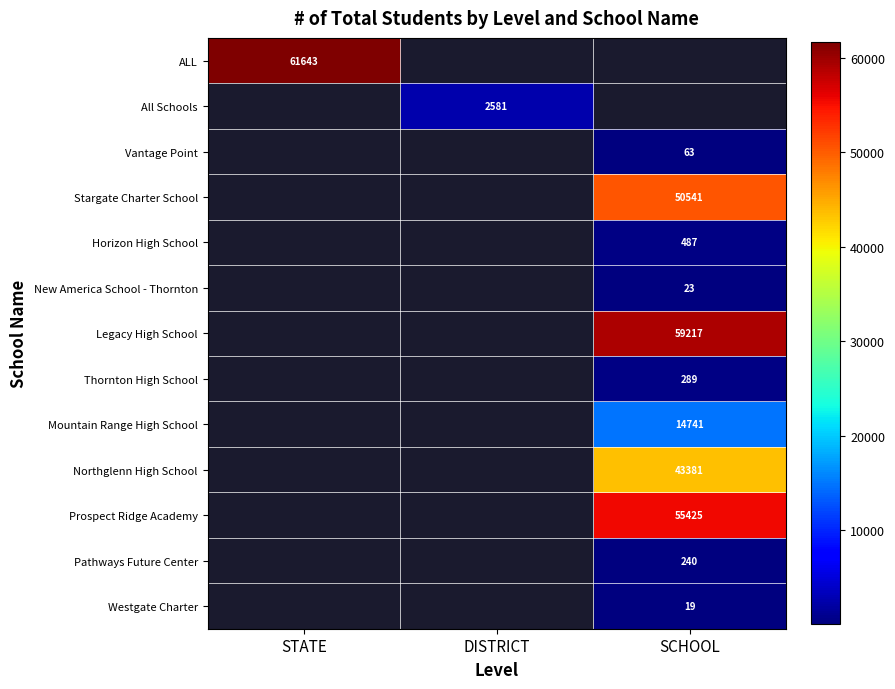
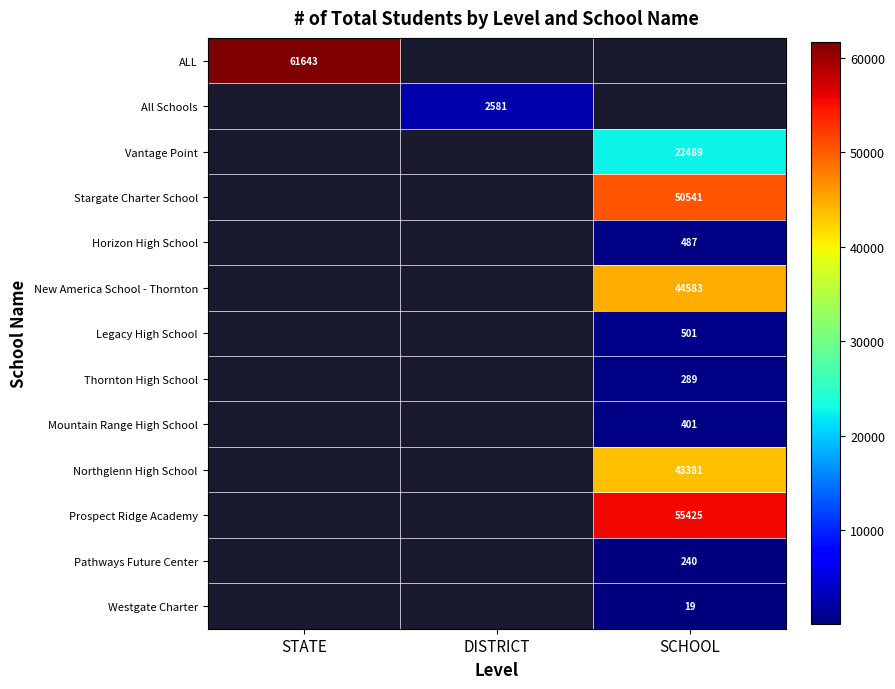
Vantage Point, SCHOOL: 63 -> 22489
New America School - Thornton, SCHOOL: 23 -> 44583
Legacy High School, SCHOOL: 59217 -> 501
Mountain Range High School, SCHOOL: 14741 -> 401
